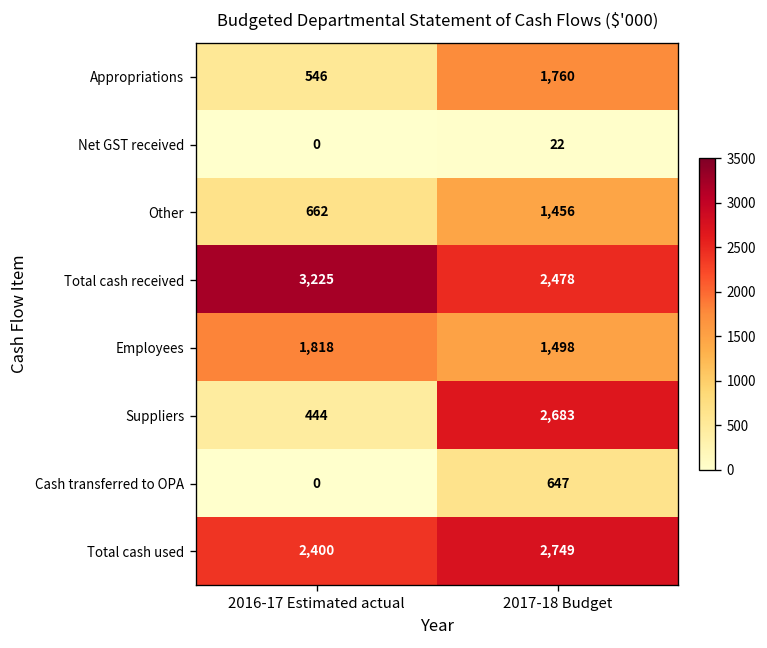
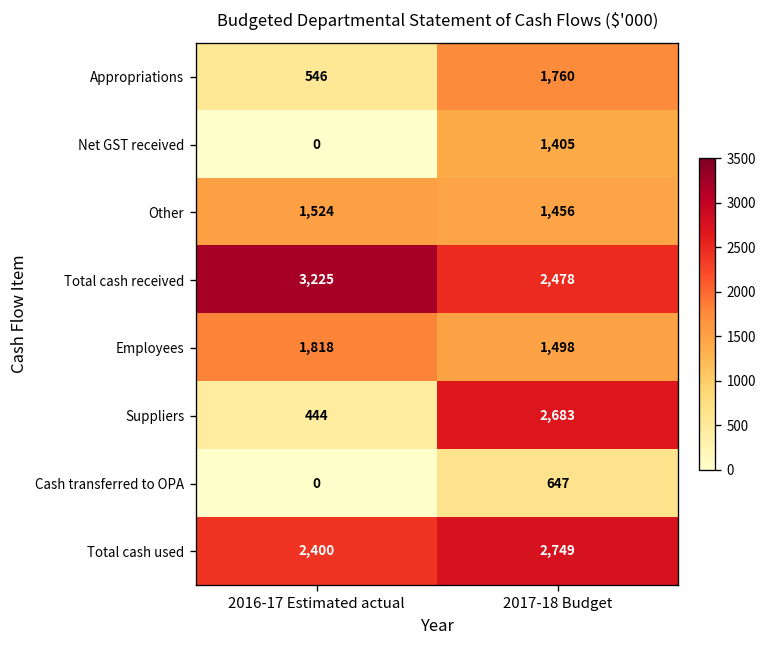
Net GST received, 2017-18 Budget: 22 -> 1,405
Other, 2016-17 Estimated actual: 662 -> 1,524
